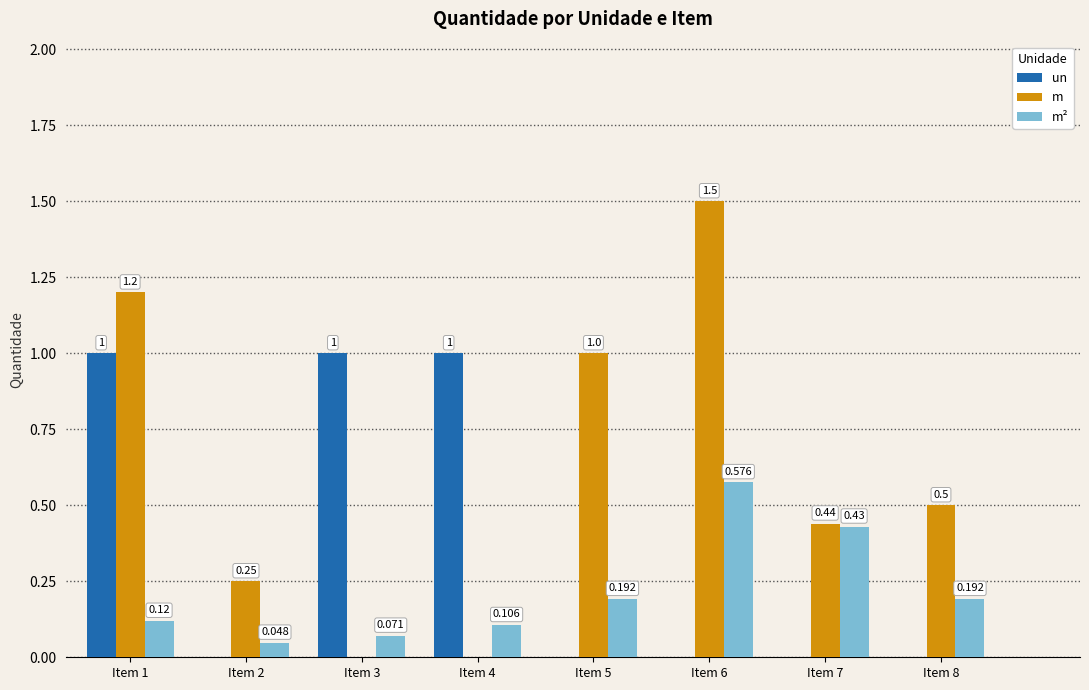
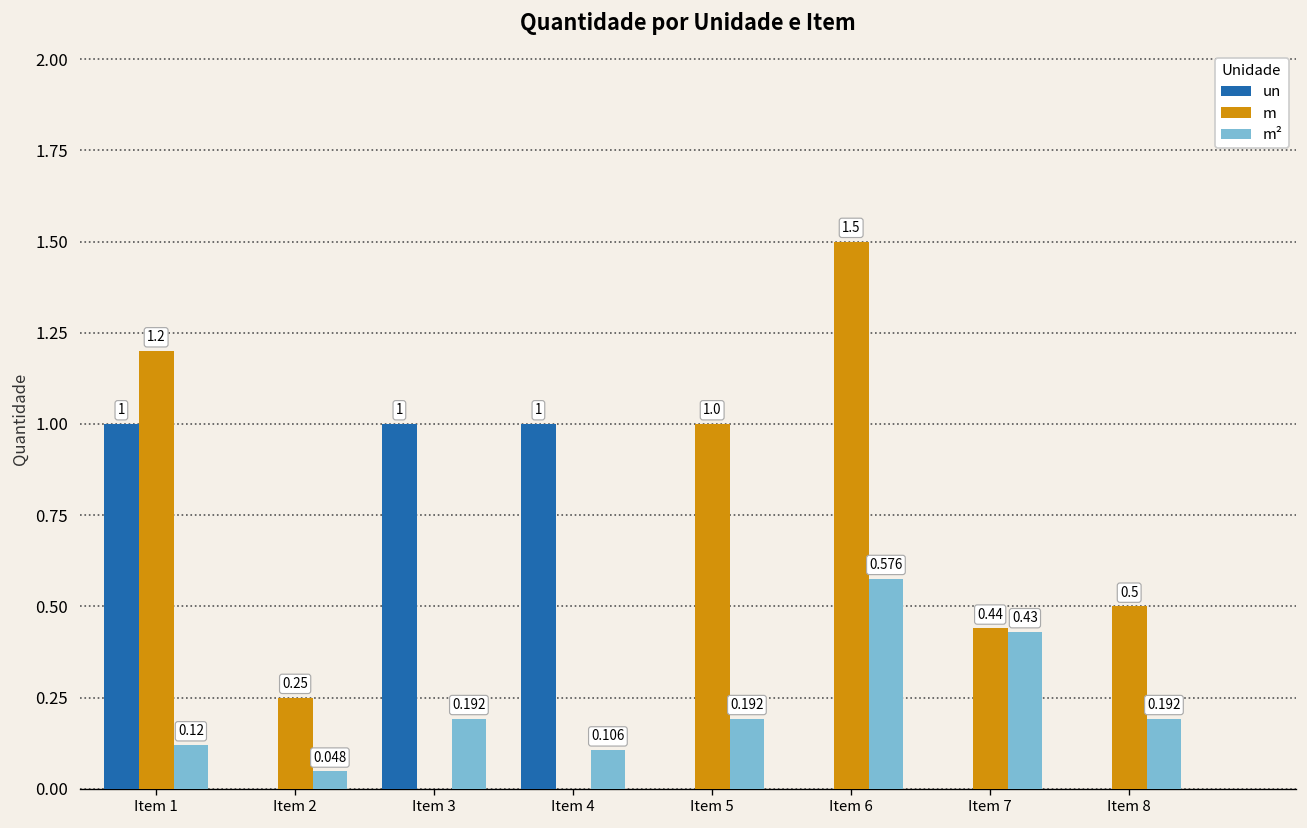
m², Item 3: 0.071 -> 0.192
